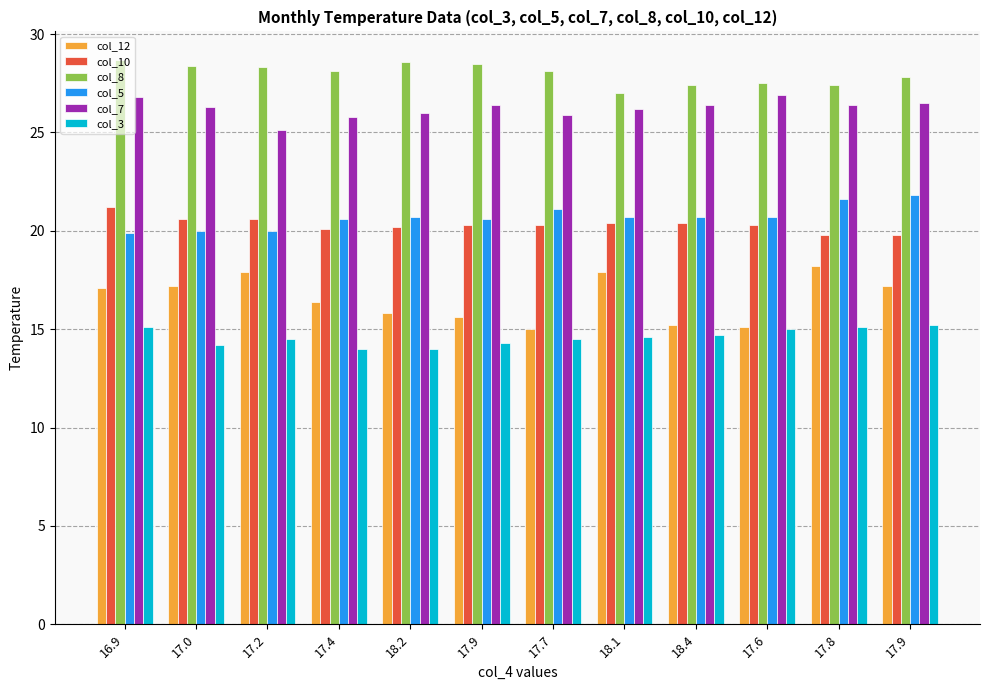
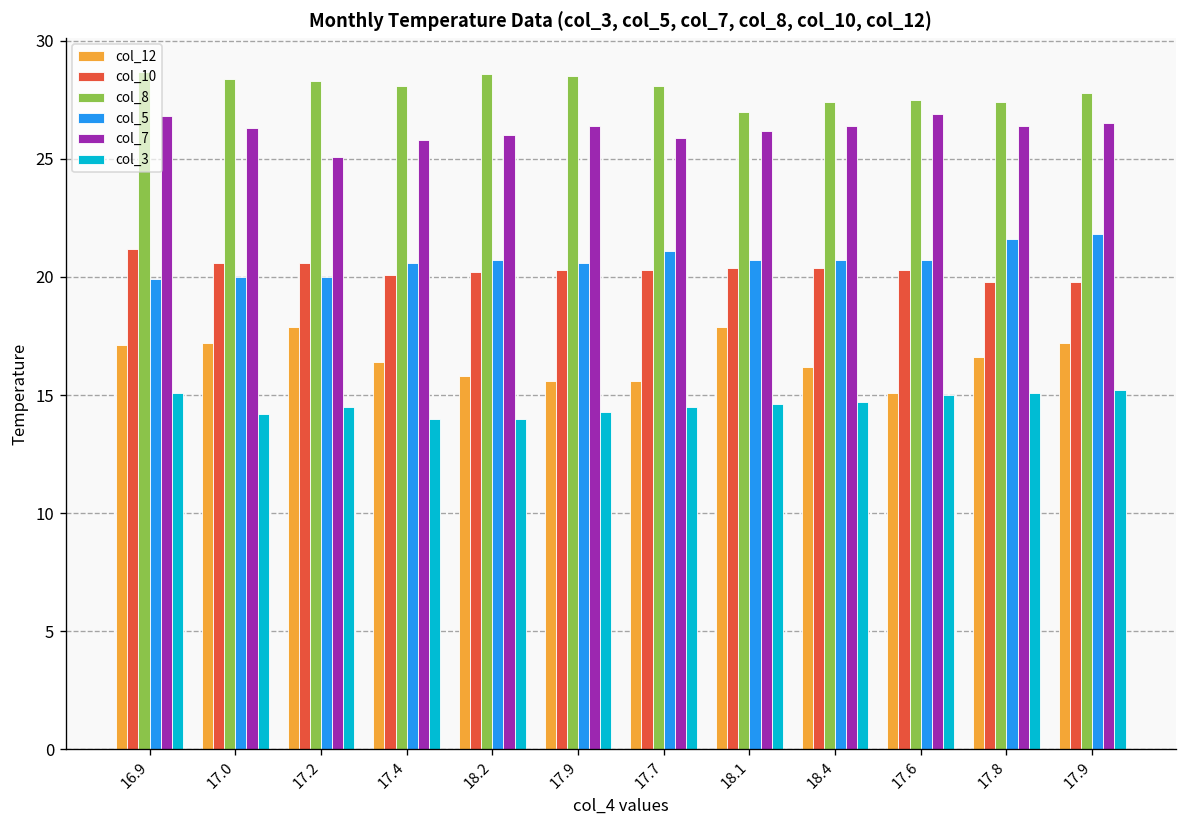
col_12, 17.7: 15.0 -> 15.6
col_12, 18.4: 15.2 -> 16.2
col_12, 17.8: 18.2 -> 16.6
